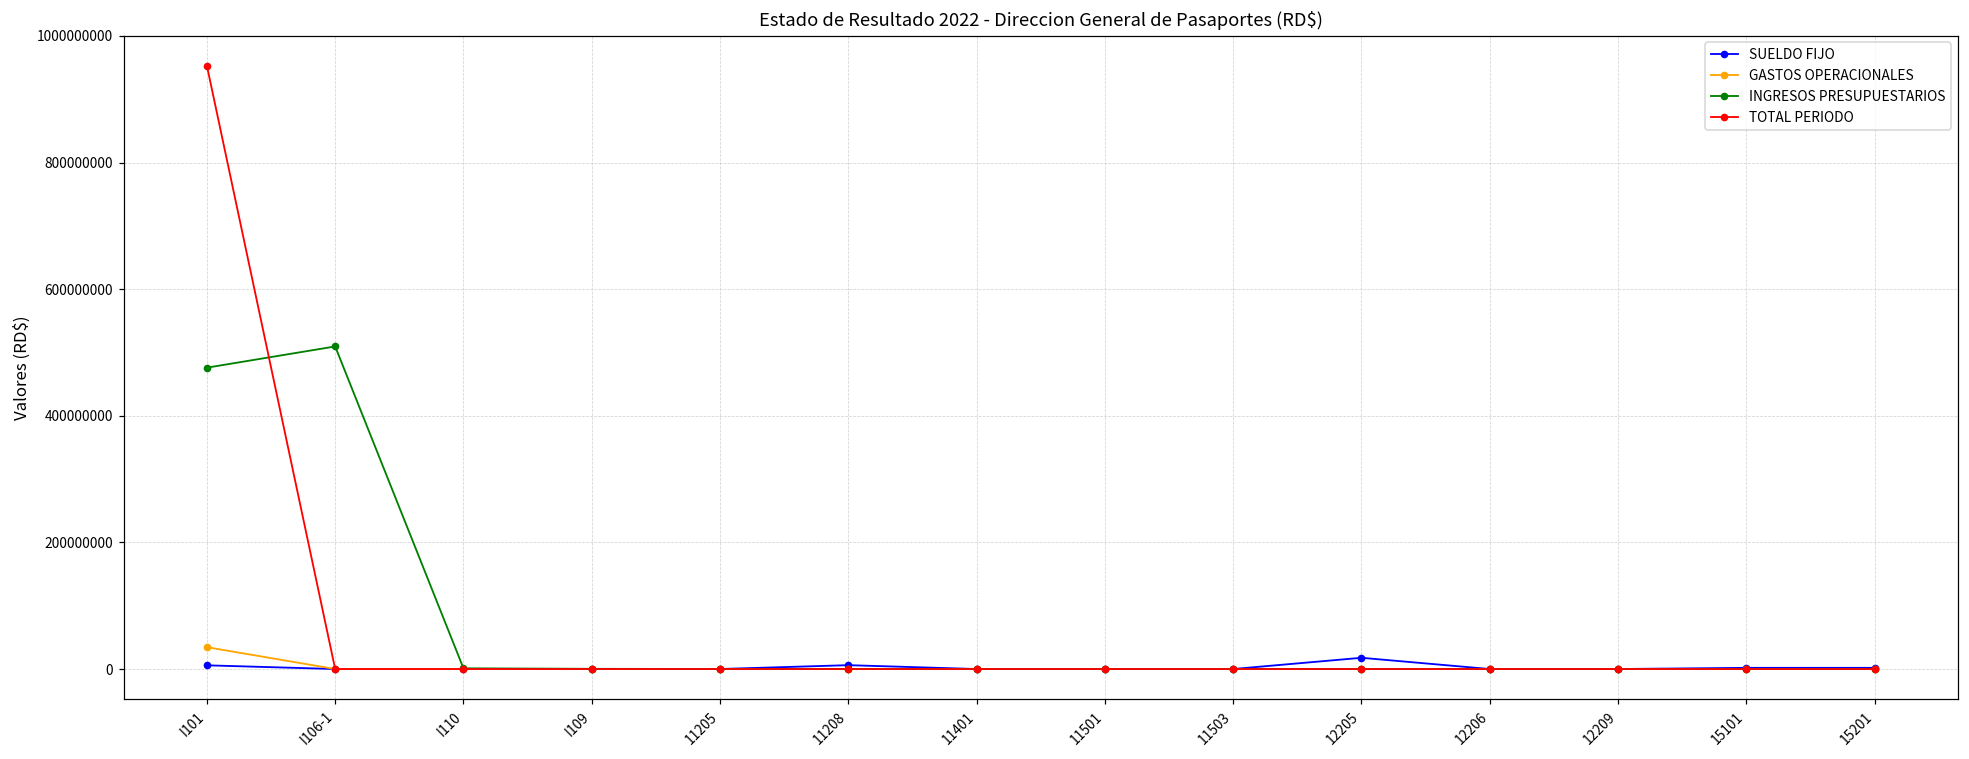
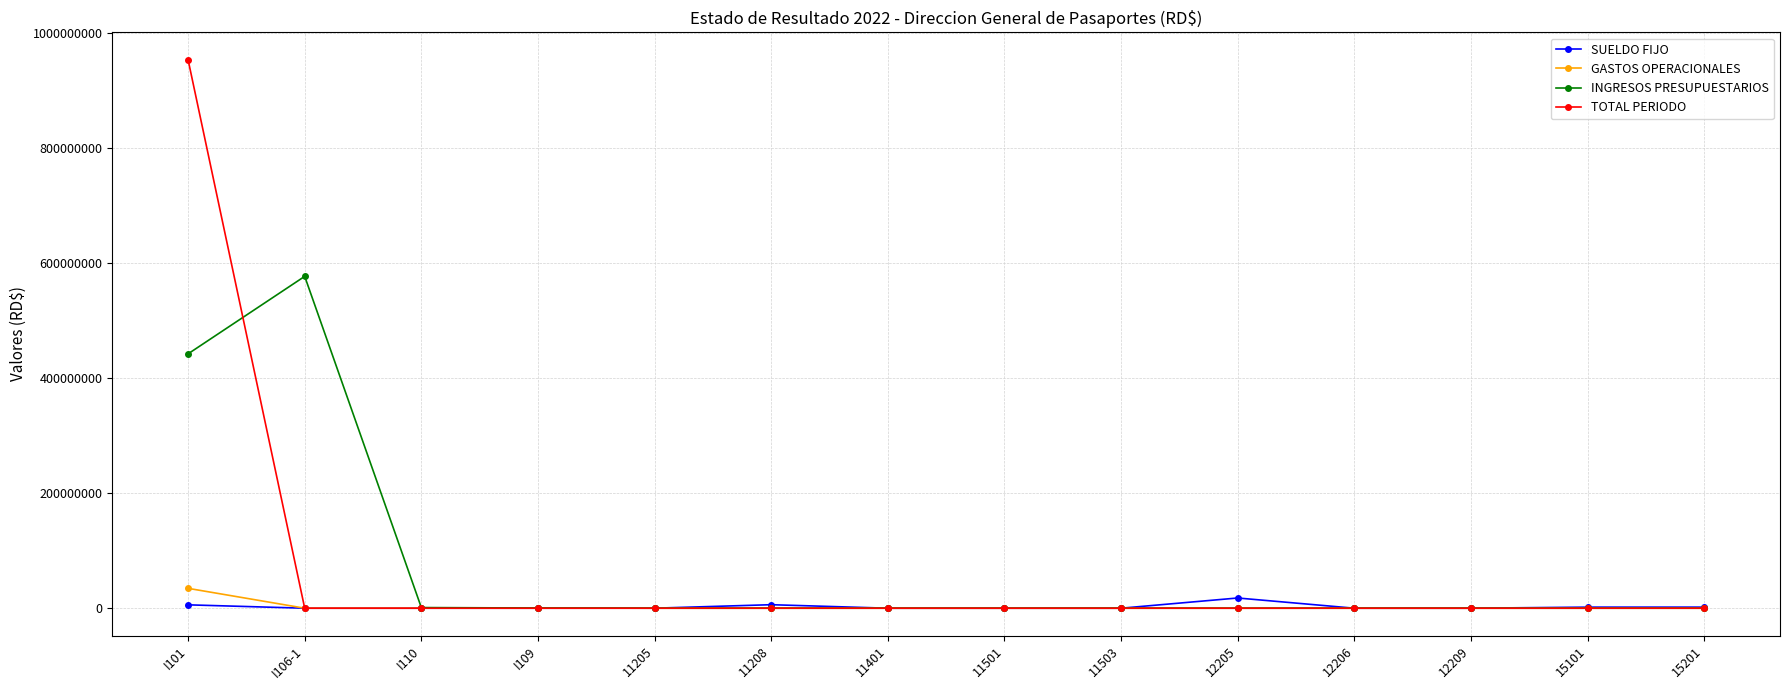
INGRESOS PRESUPUESTARIOS, I101: 480000000 -> 440000000
INGRESOS PRESUPUESTARIOS, I106-1: 510000000 -> 580000000
